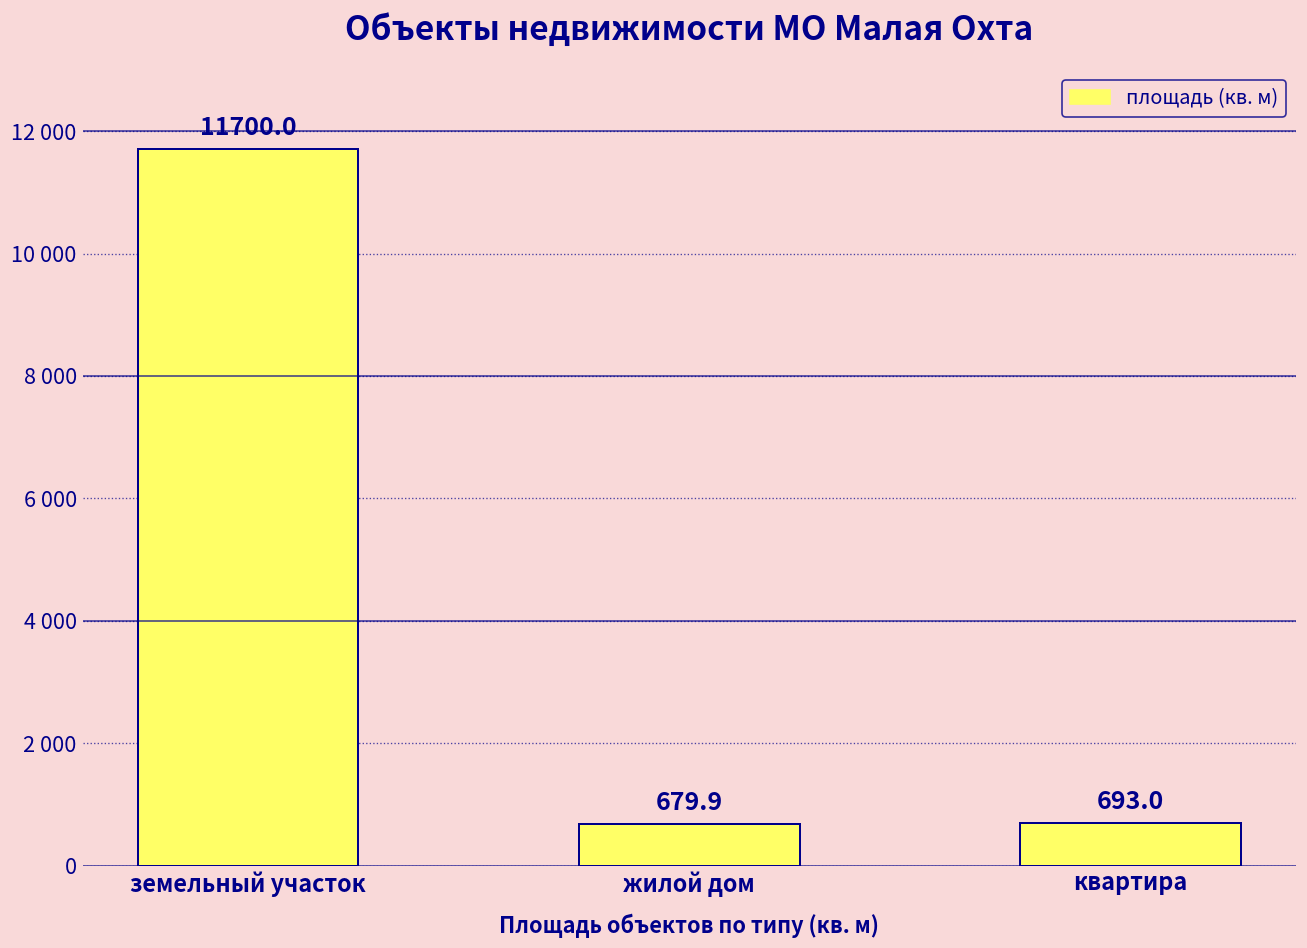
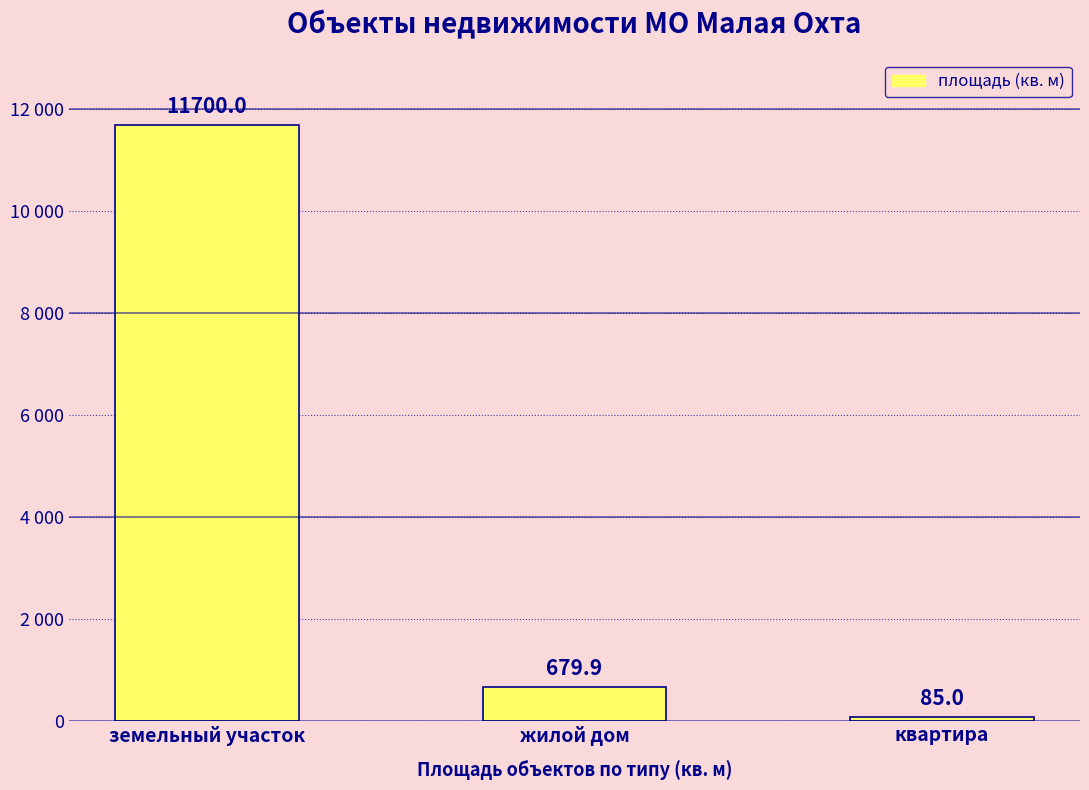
квартира: 693.0 -> 85.0
